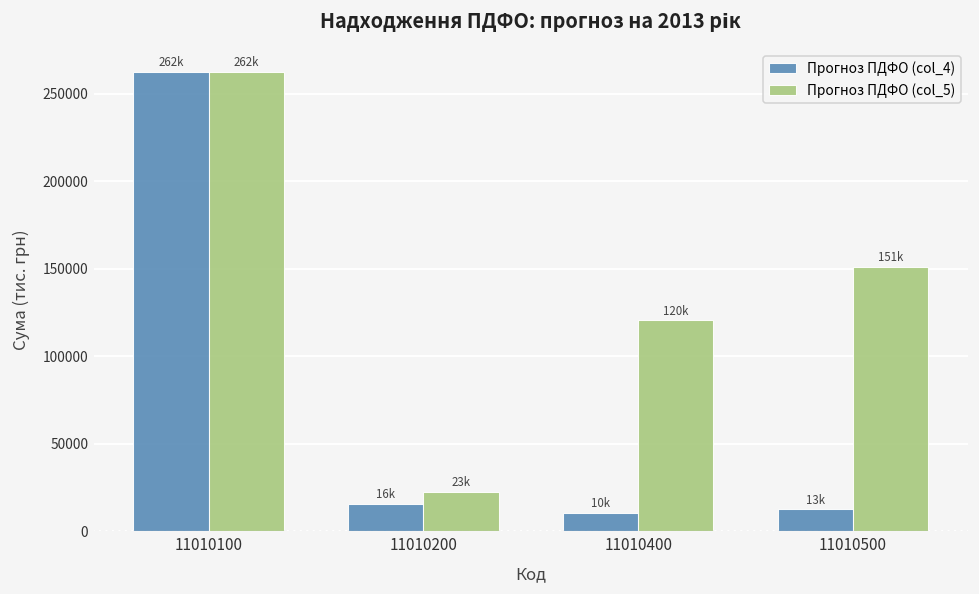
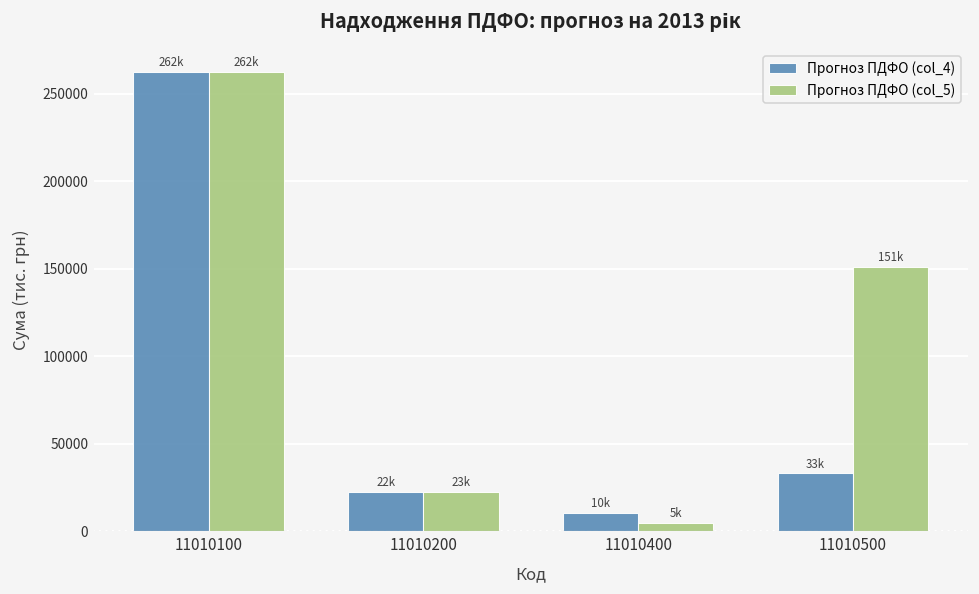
Прогноз ПДФО (col_4), 11010200: 16k -> 22k
Прогноз ПДФО (col_5), 11010400: 120k -> 5k
Прогноз ПДФО (col_4), 11010500: 13k -> 33k
